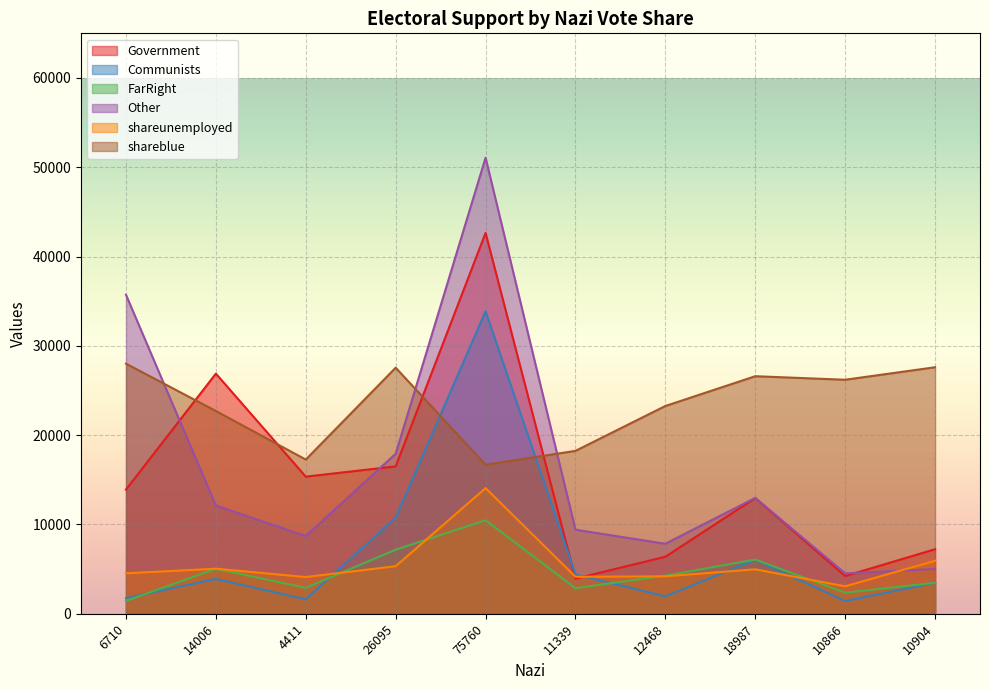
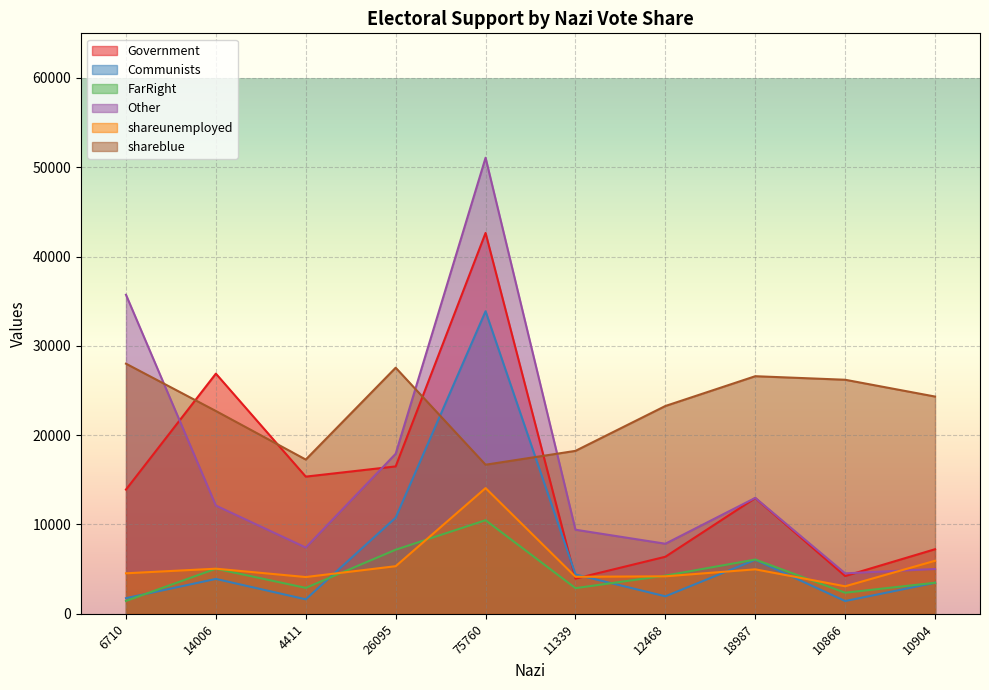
Other, 4411: 9000 -> 7000
shareblue, 10904: 28000 -> 24000
